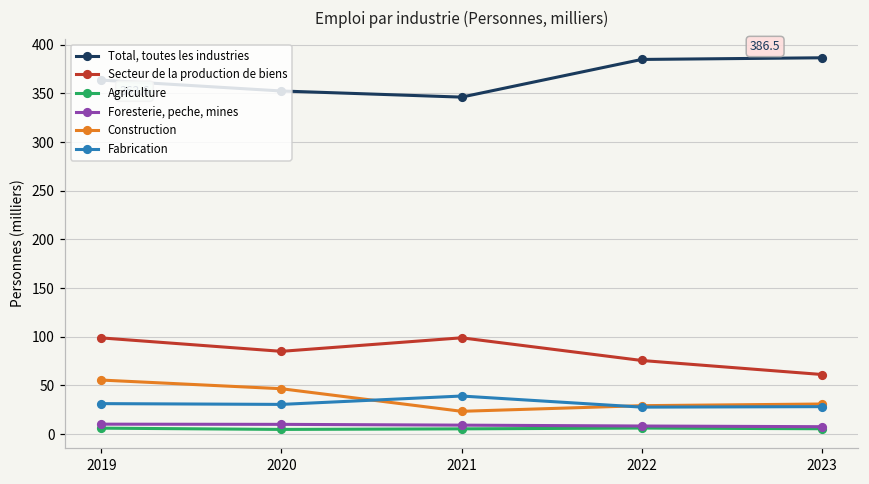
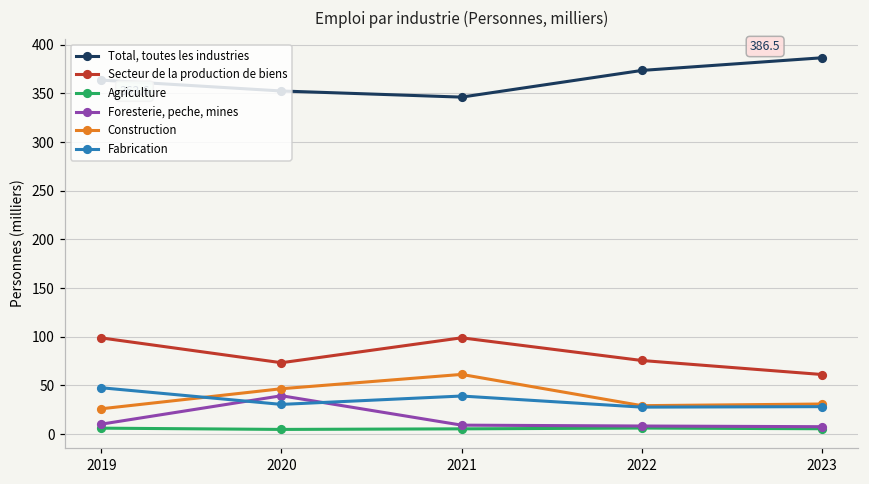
Construction, 2019: 60 -> 30
Fabrication, 2019: 30 -> 50
Secteur de la production de biens, 2020: 90 -> 70
Foresterie, peche, mines, 2020: 10 -> 40
Construction, 2021: 20 -> 60
Total, toutes les industries, 2022: 380 -> 370
